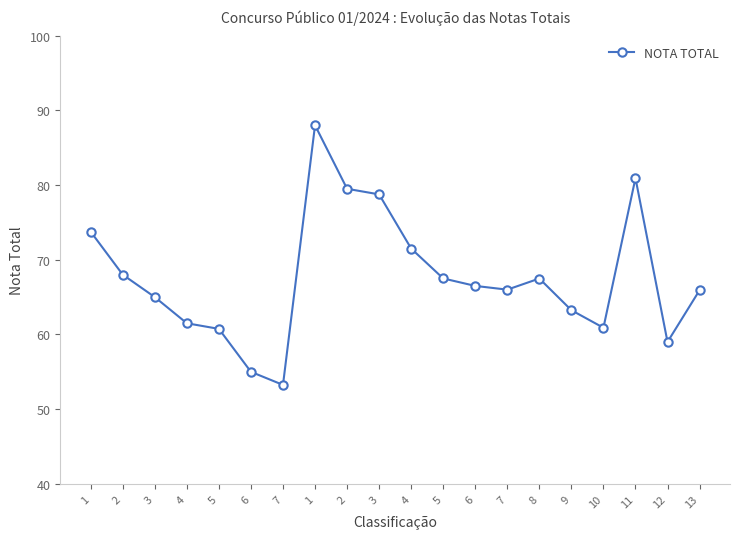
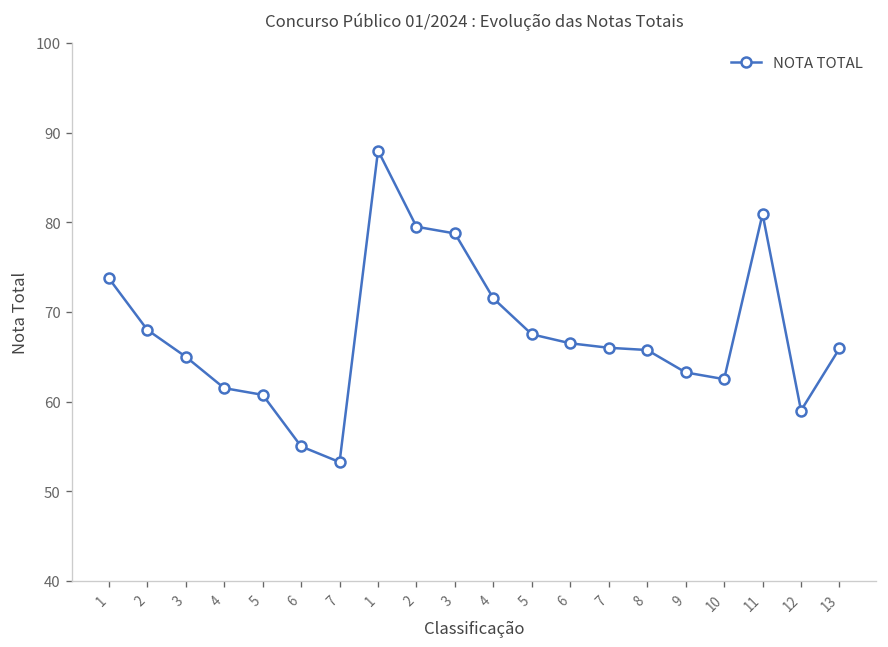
8: 67 -> 66
10: 61 -> 63
